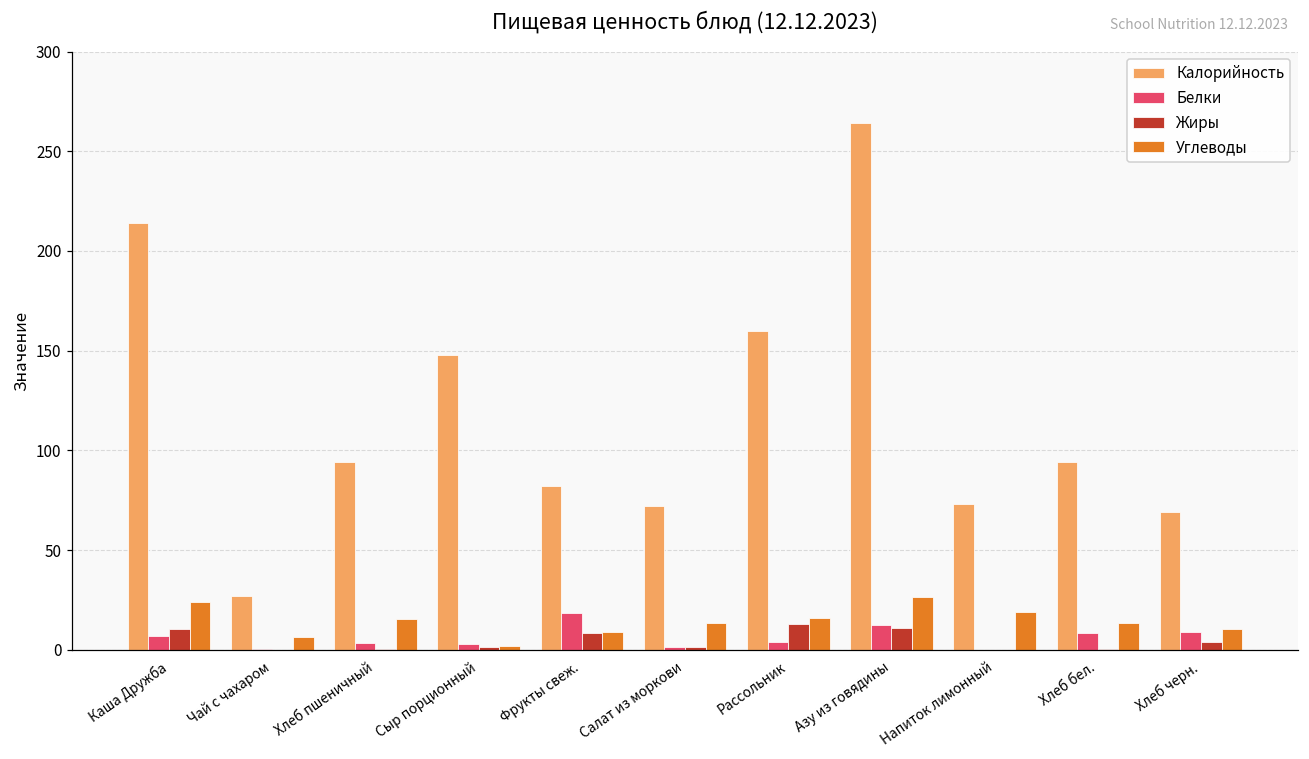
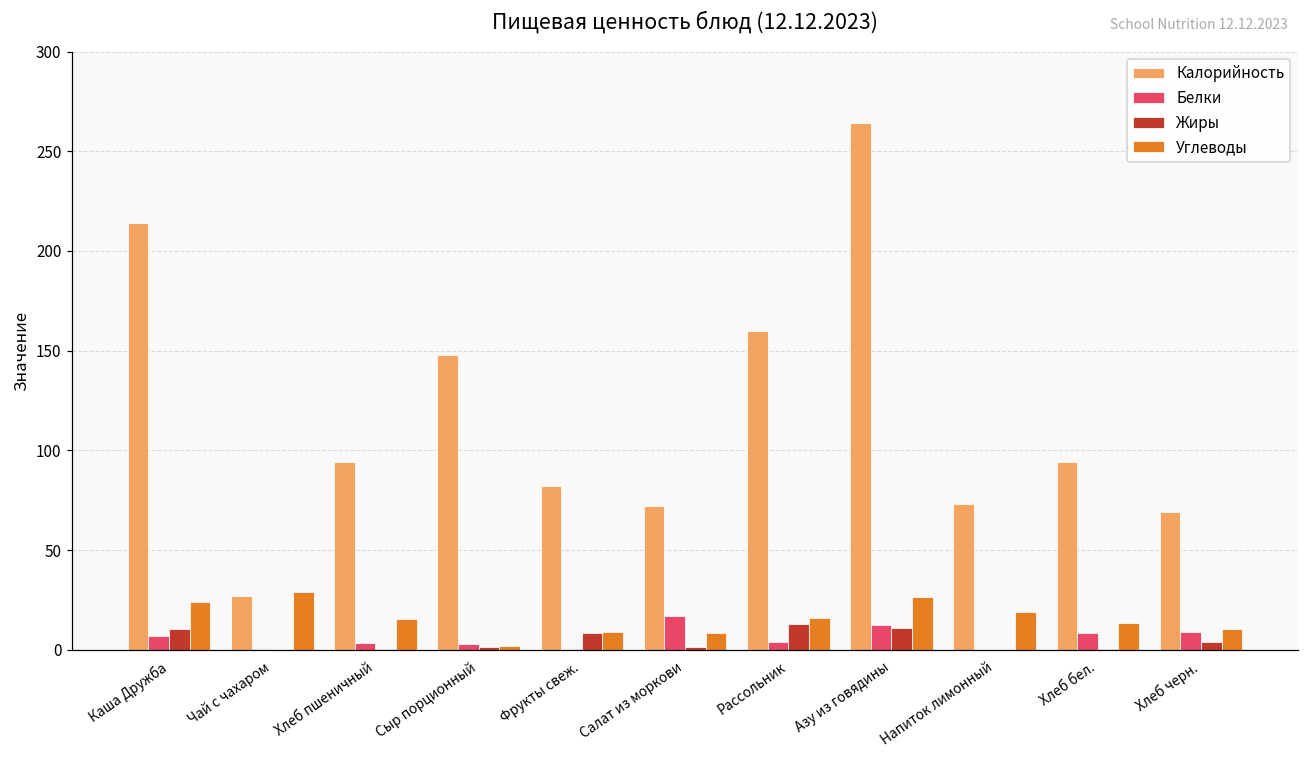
Углеводы, Чай с чахаром: 7 -> 29
Белки, Фрукты свеж.: 19 -> 0
Белки, Салат из моркови: 1 -> 17
Углеводы, Салат из моркови: 14 -> 8
